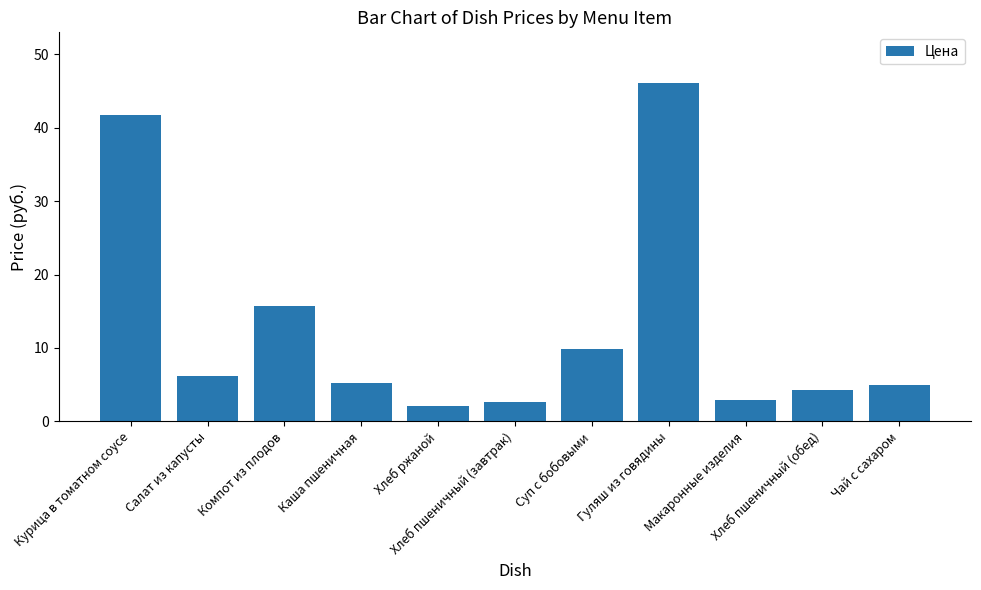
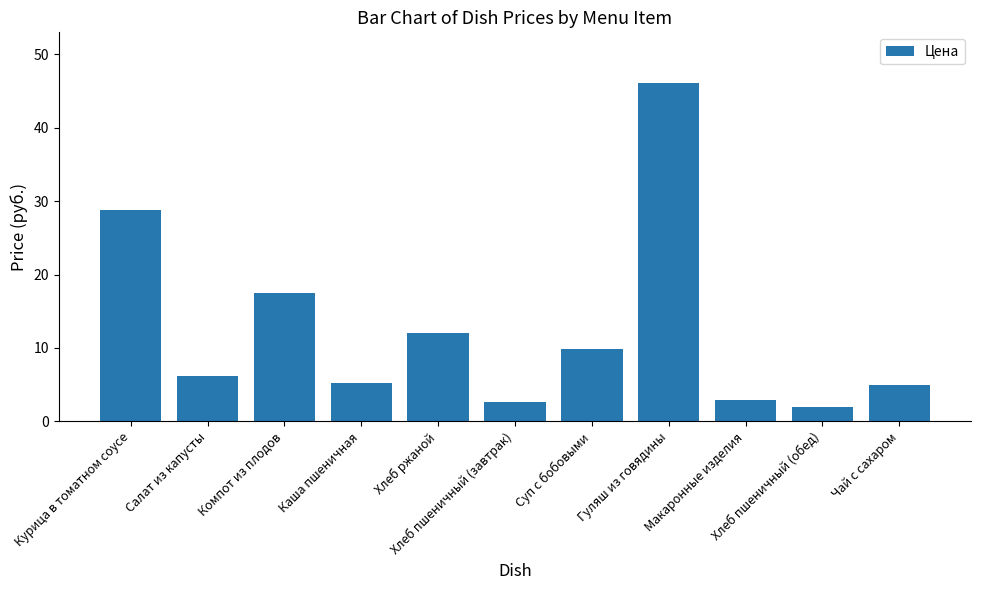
Курица в томатном соусе: 42 -> 29
Компот из плодов: 16 -> 17
Хлеб ржаной: 2 -> 12
Хлеб пшеничный (обед): 4 -> 2
